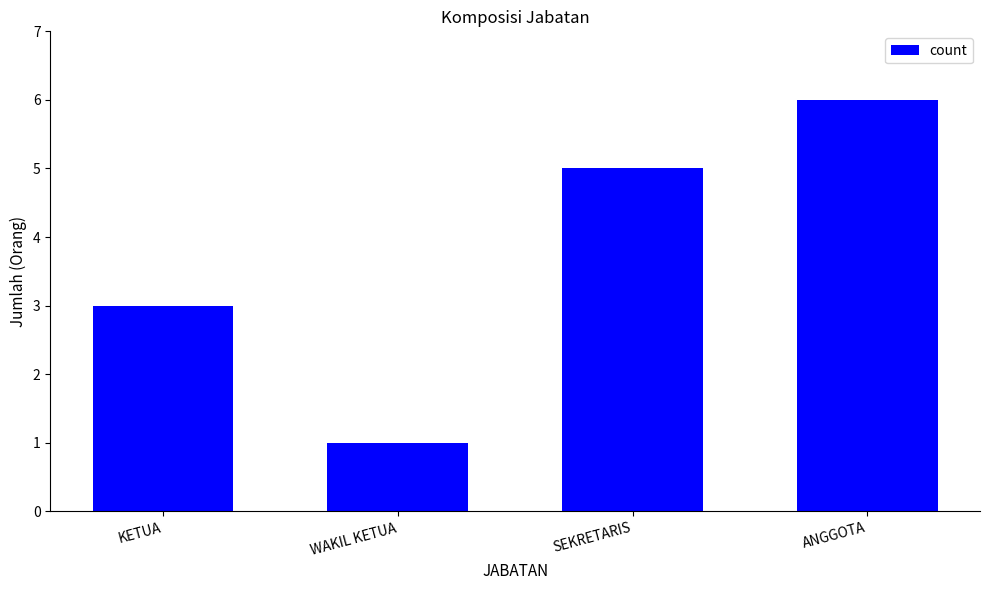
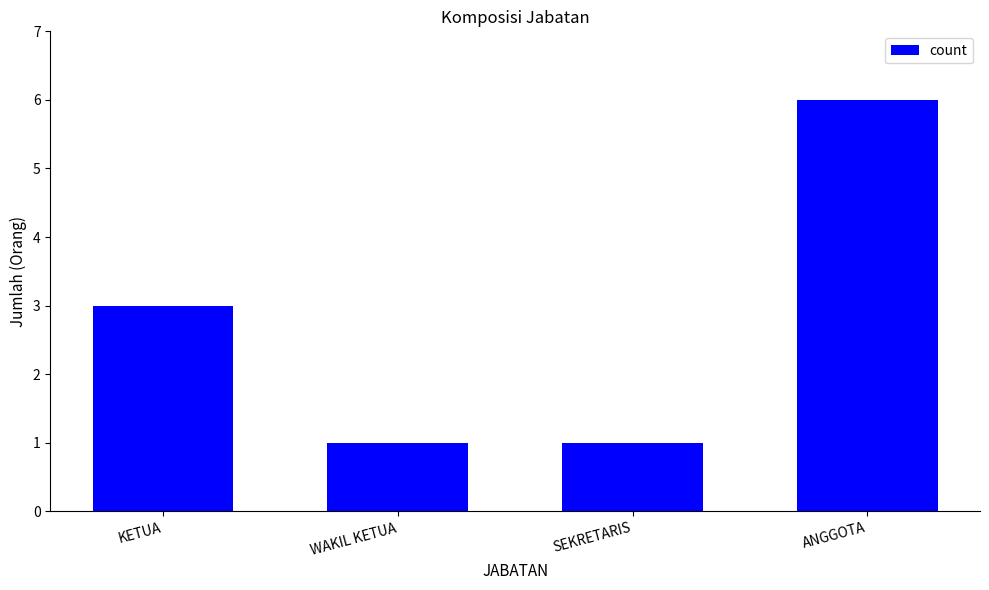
SEKRETARIS: 5 -> 1
